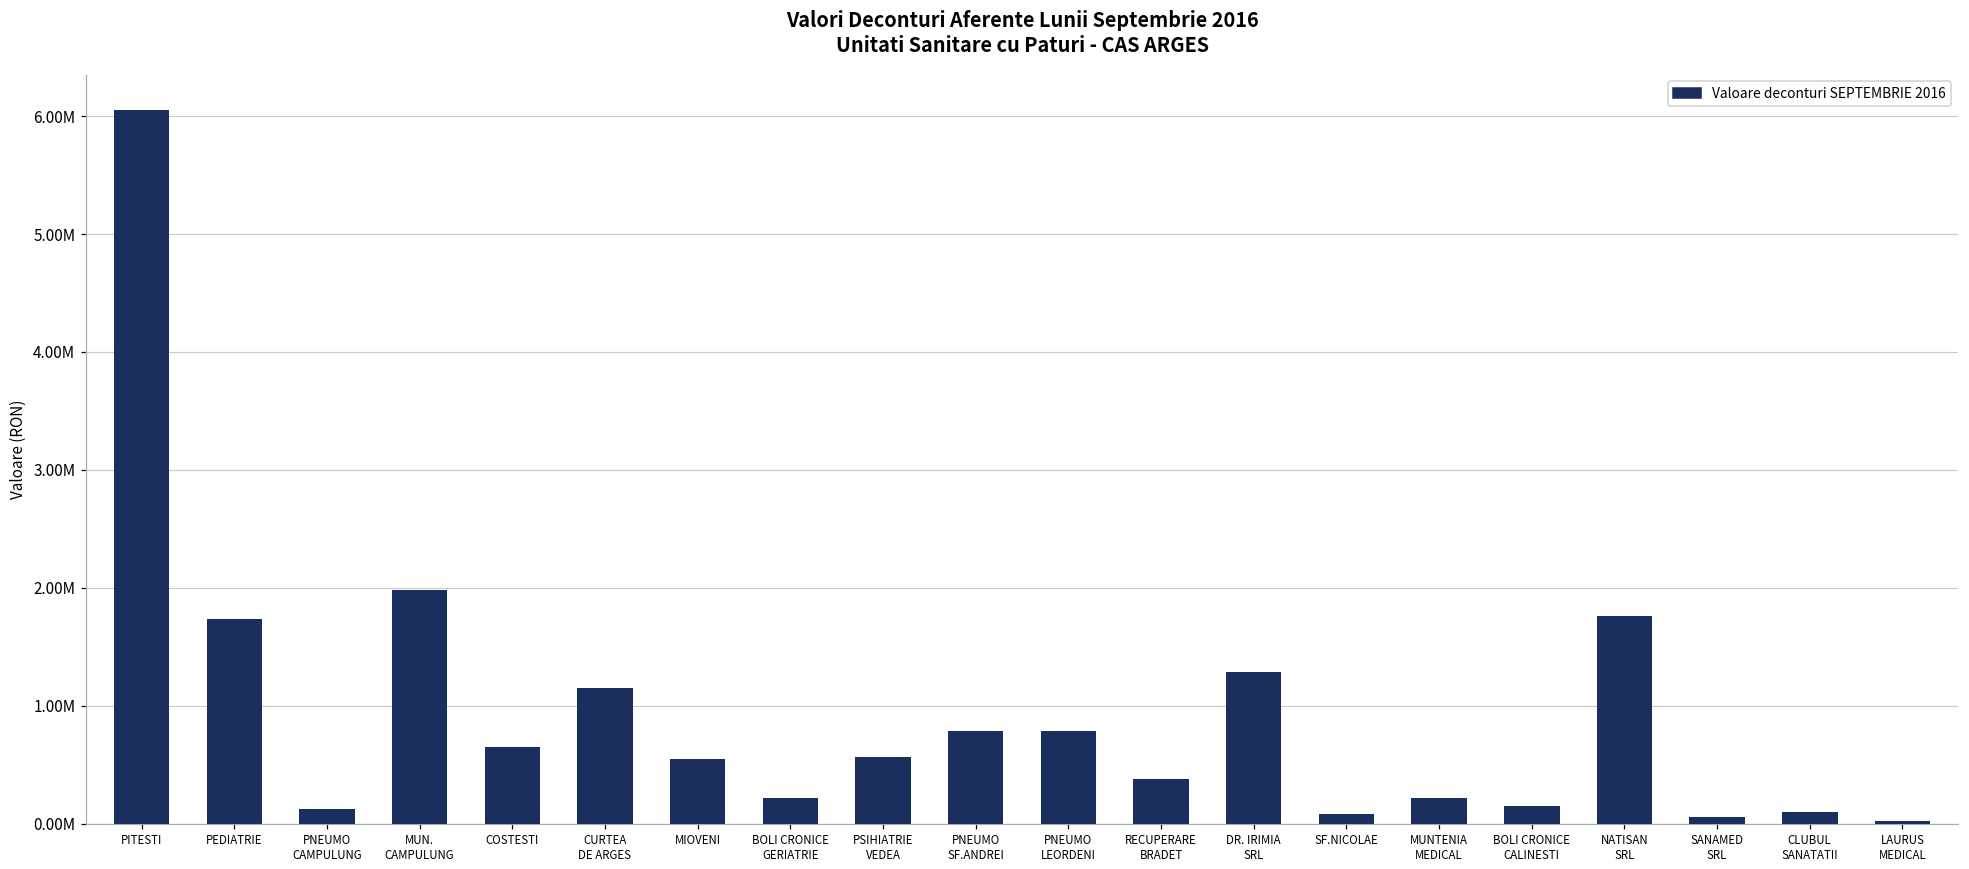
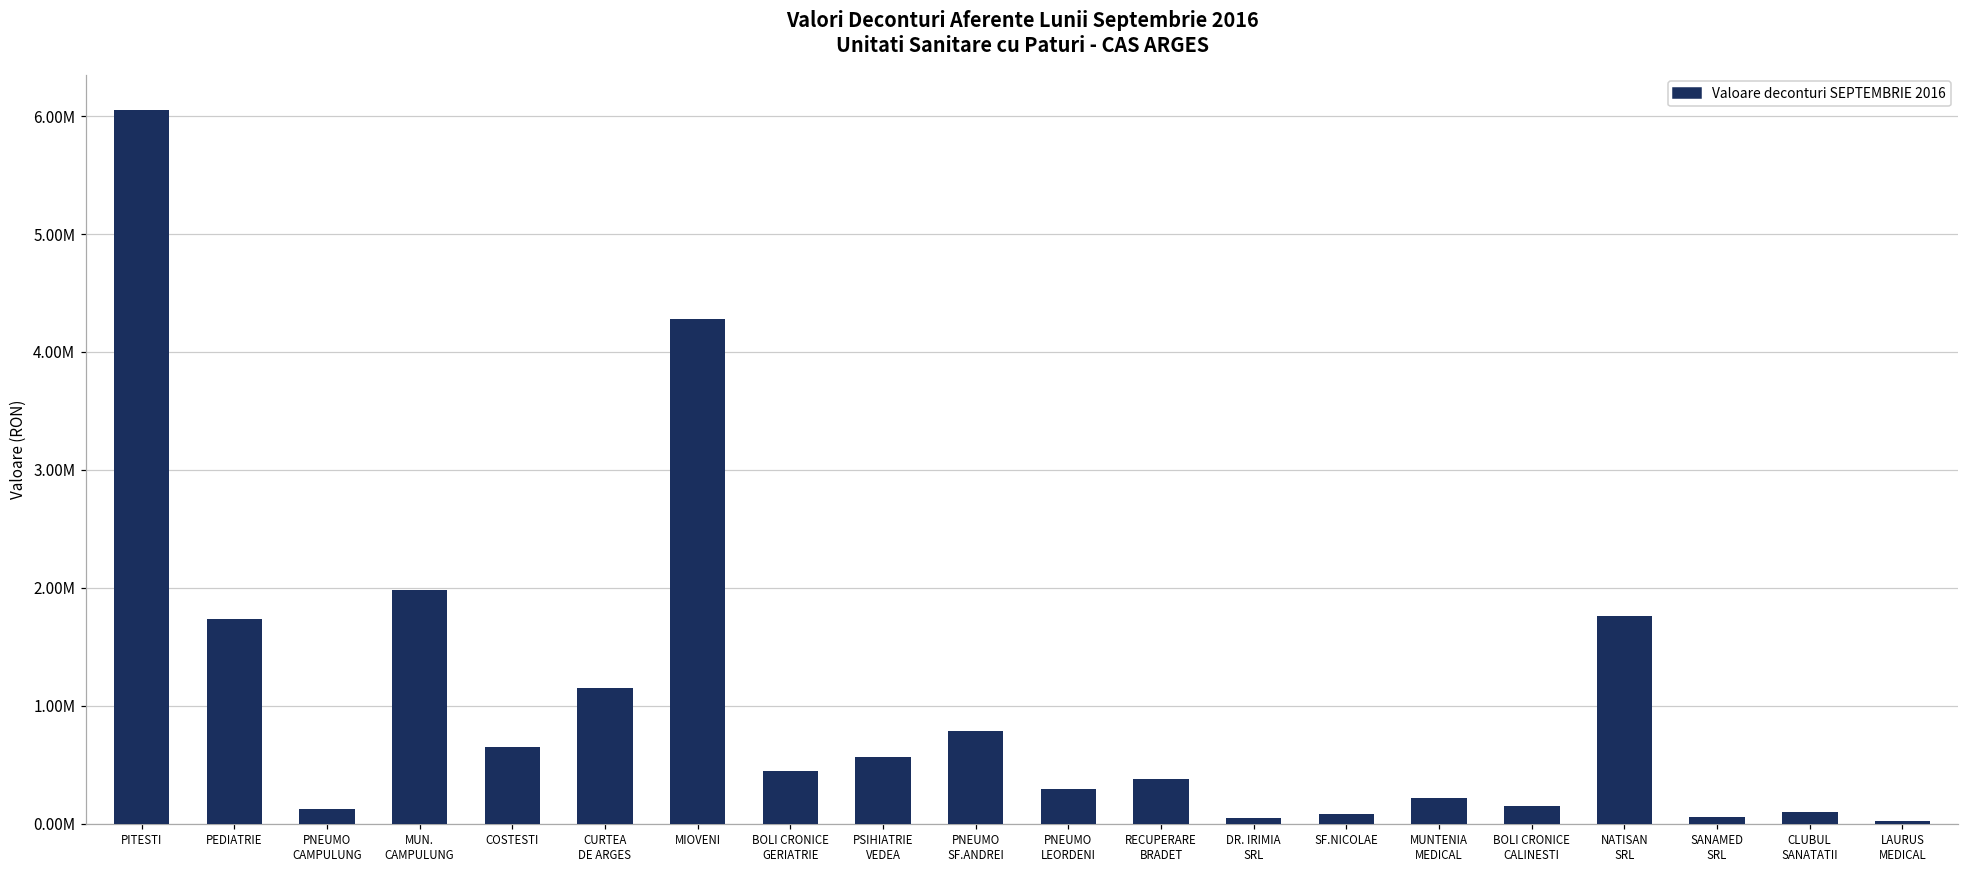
MIOVENI: 550000 -> 4280000
BOLI CRONICE GERIATRIE: 210000 -> 450000
PNEUMO LEORDENI: 790000 -> 290000
DR. IRIMIA SRL: 1290000 -> 50000
